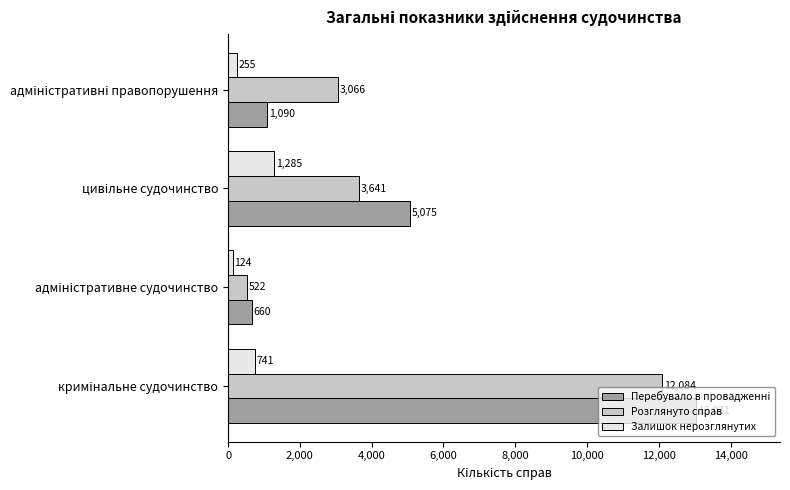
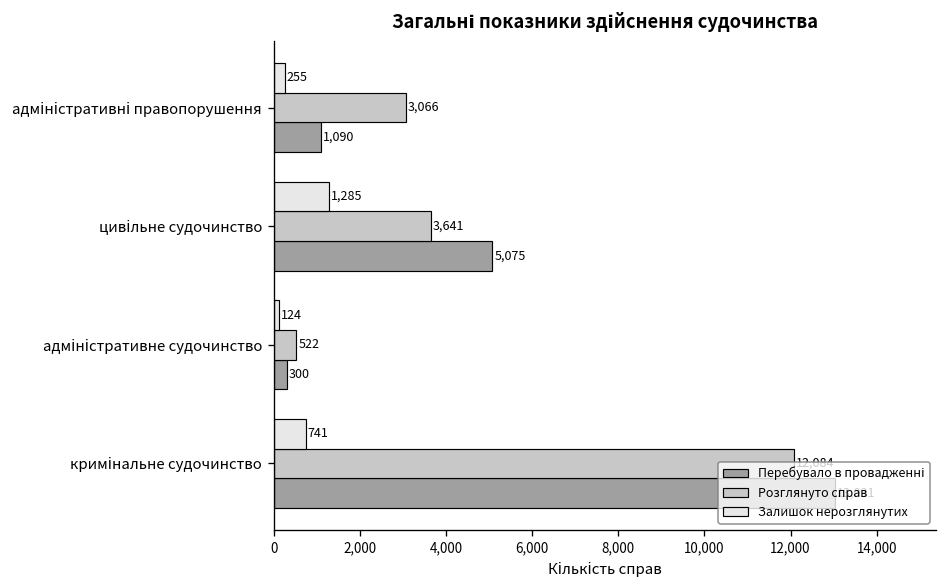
Перебувало в провадженні, адміністративне судочинство: 660 -> 300
